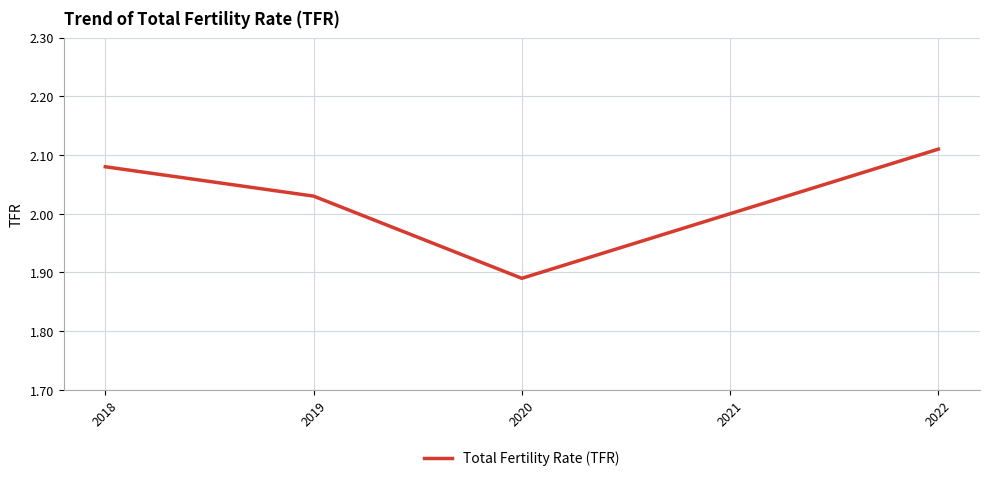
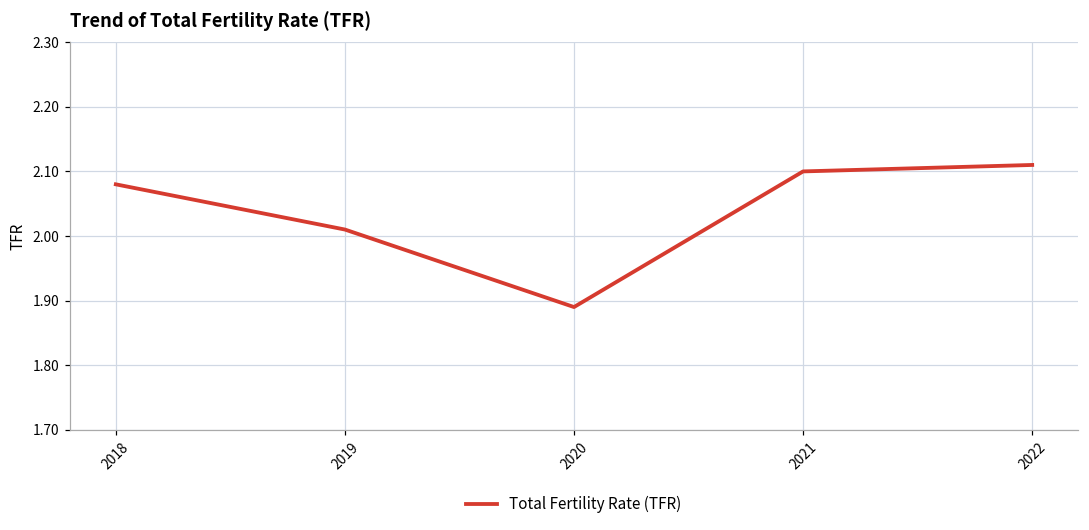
2019: 2.03 -> 2.01
2021: 2.0 -> 2.1
